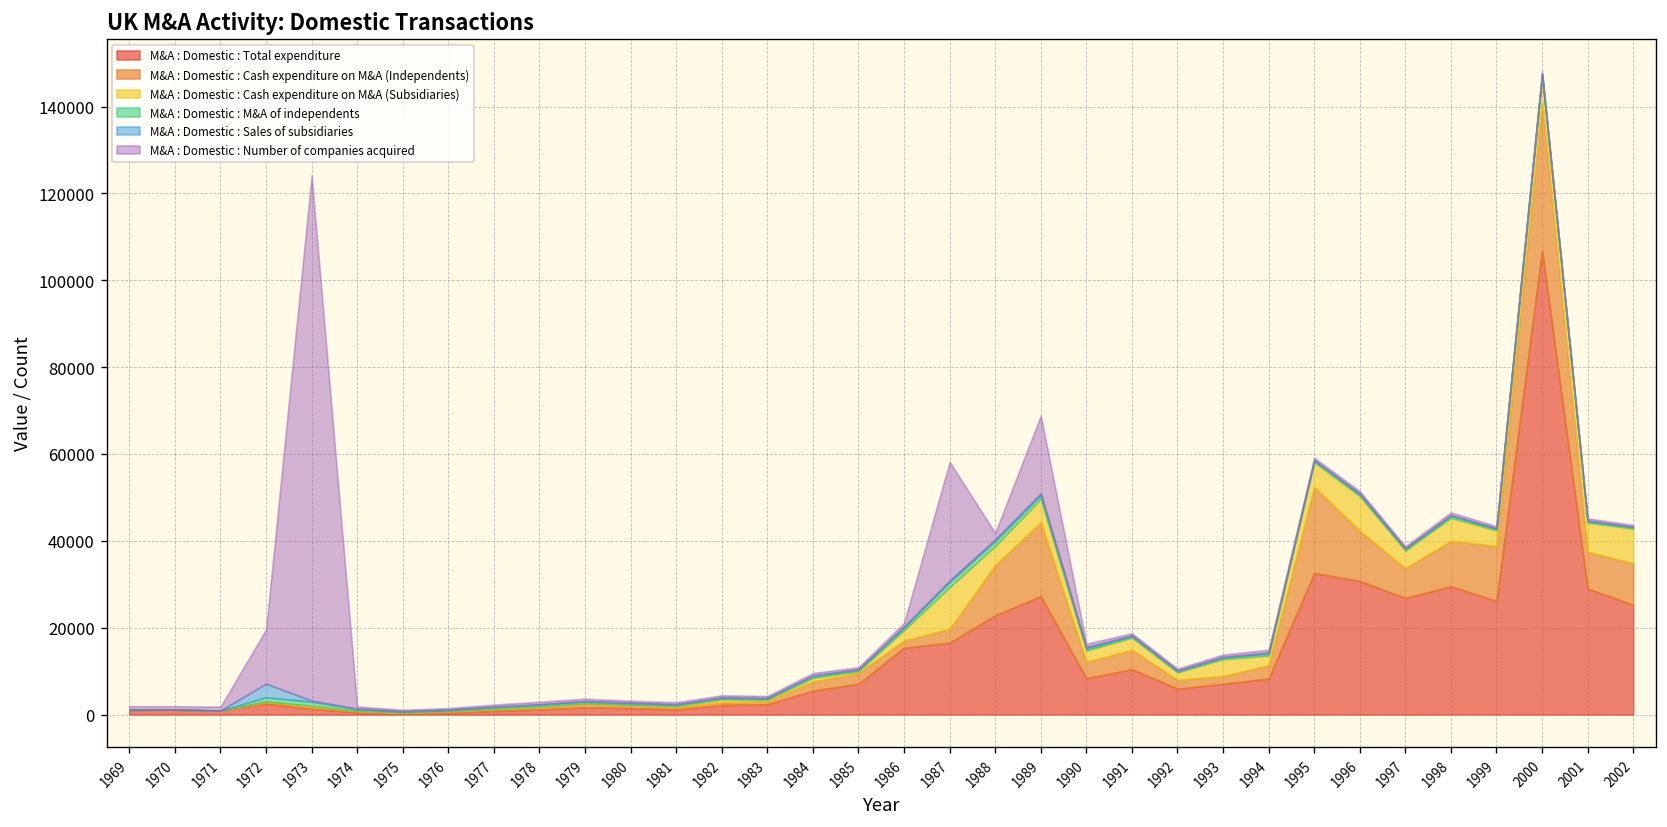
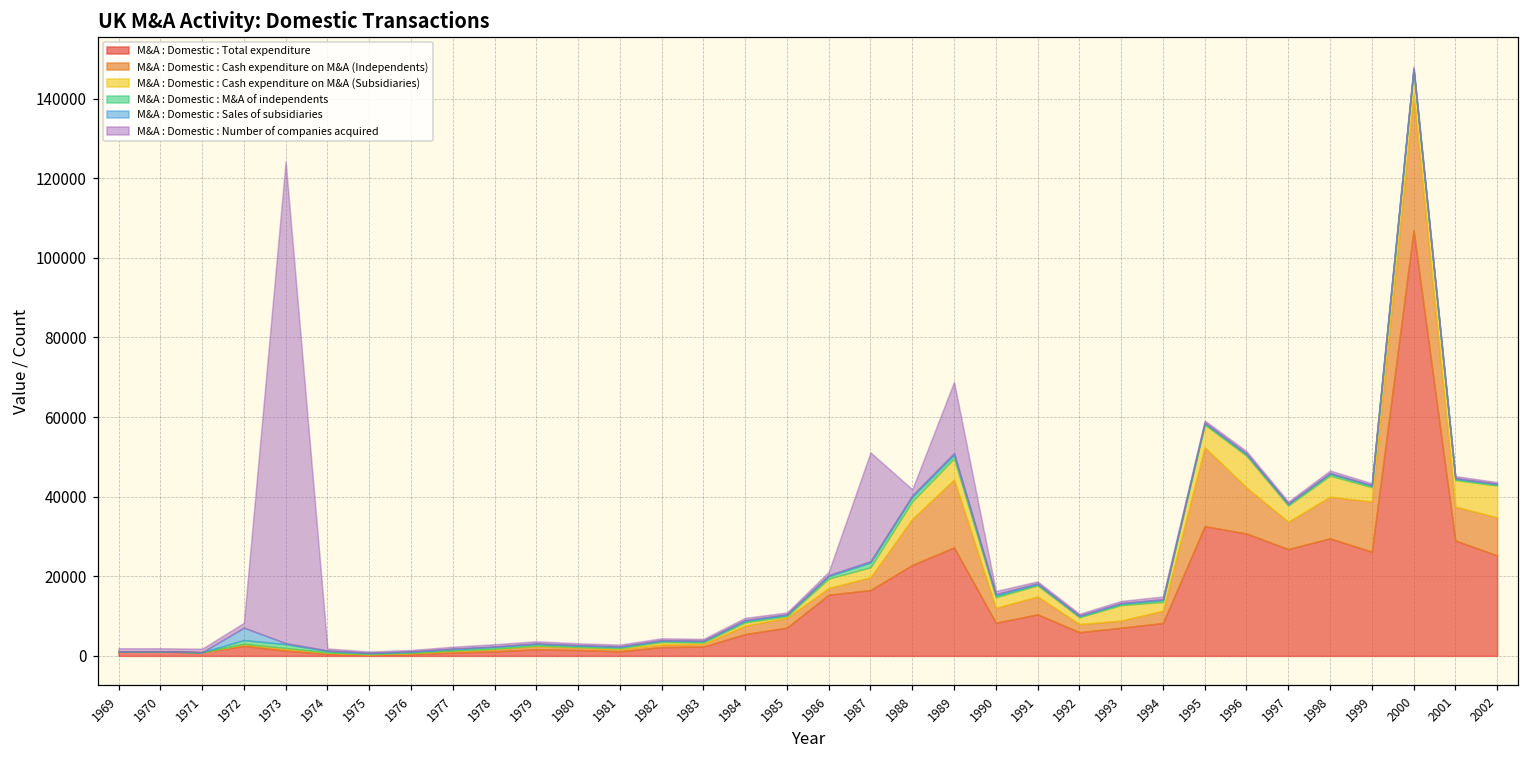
M&A : Domestic : Number of companies acquired, 1972: 12000 -> 1000
M&A : Domestic : Cash expenditure on M&A (Subsidiaries), 1987: 10000 -> 3000
